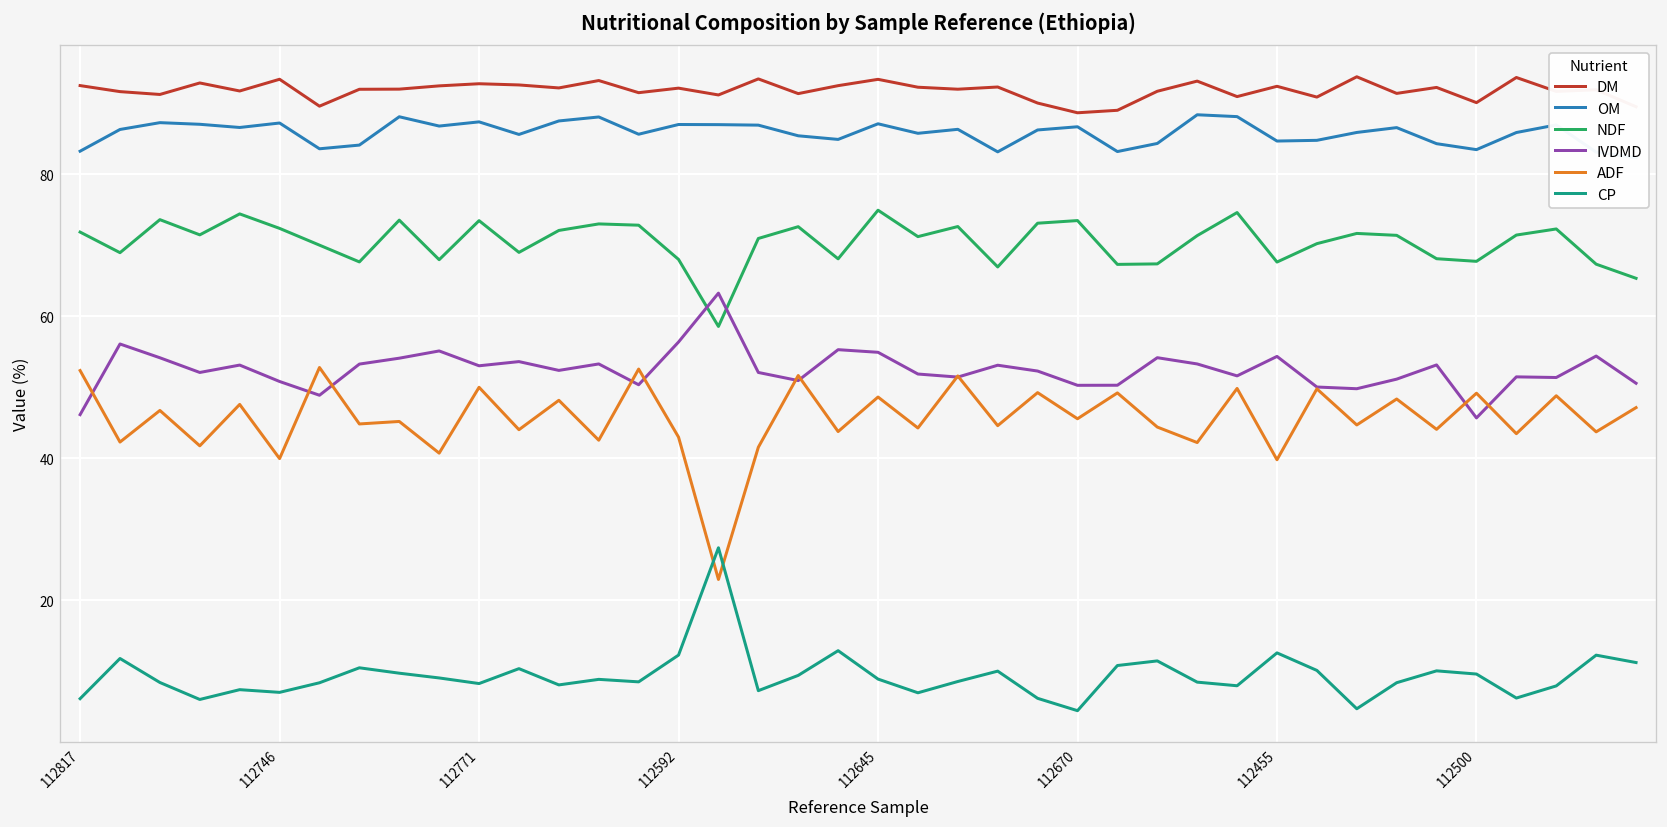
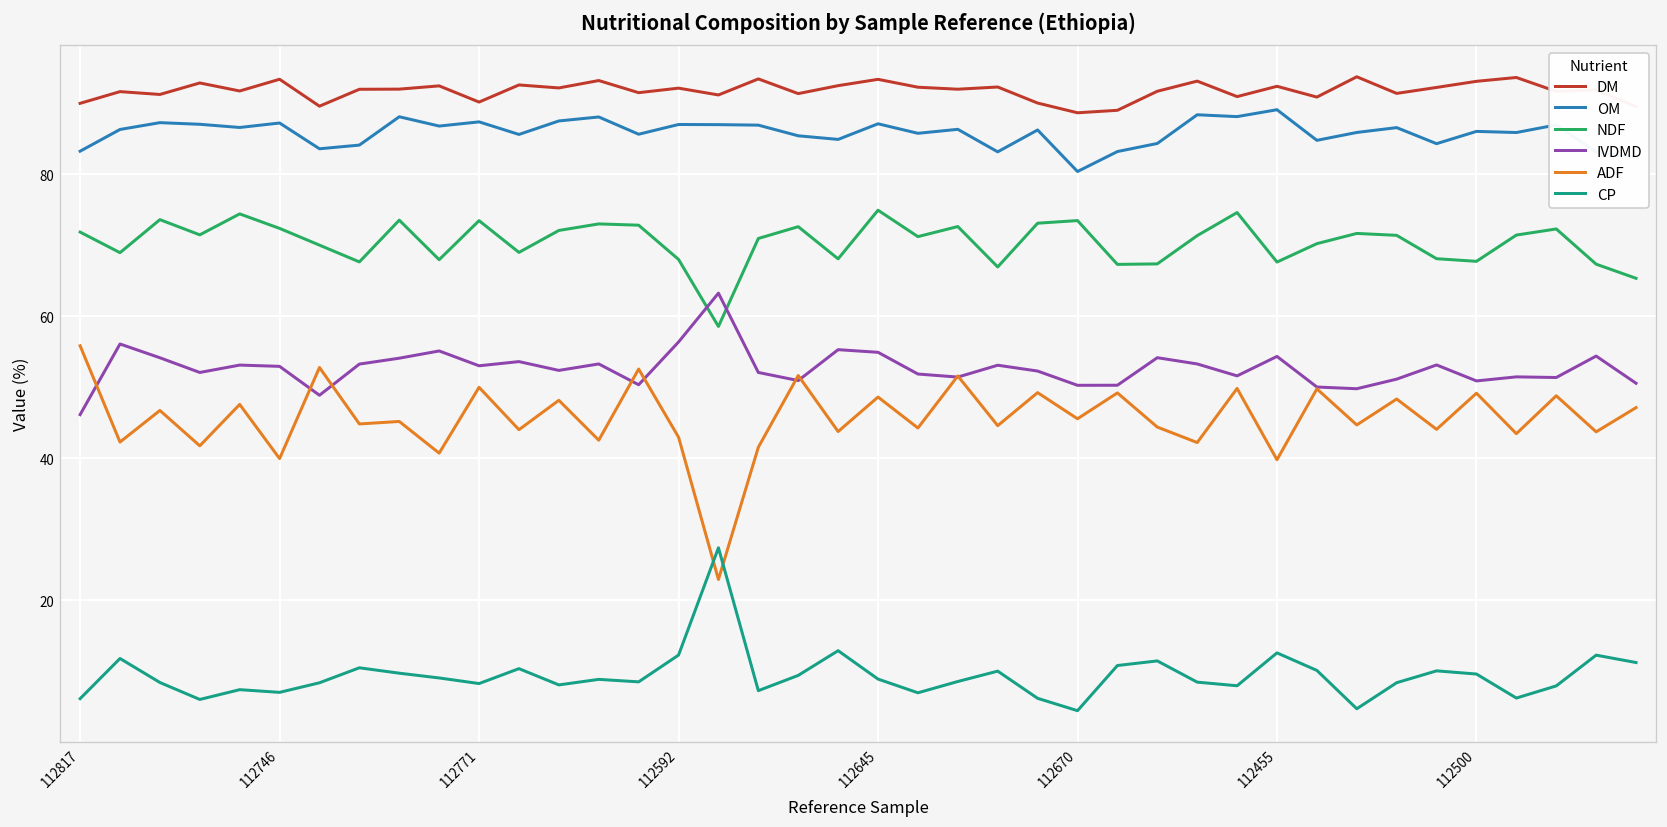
DM, 112817: 93 -> 90
ADF, 112817: 52 -> 56
IVDMD, 112746: 51 -> 53
DM, 112771: 93 -> 90
OM, 112670: 87 -> 80
OM, 112455: 85 -> 89
DM, 112500: 90 -> 93
OM, 112500: 83 -> 86
IVDMD, 112500: 46 -> 51
